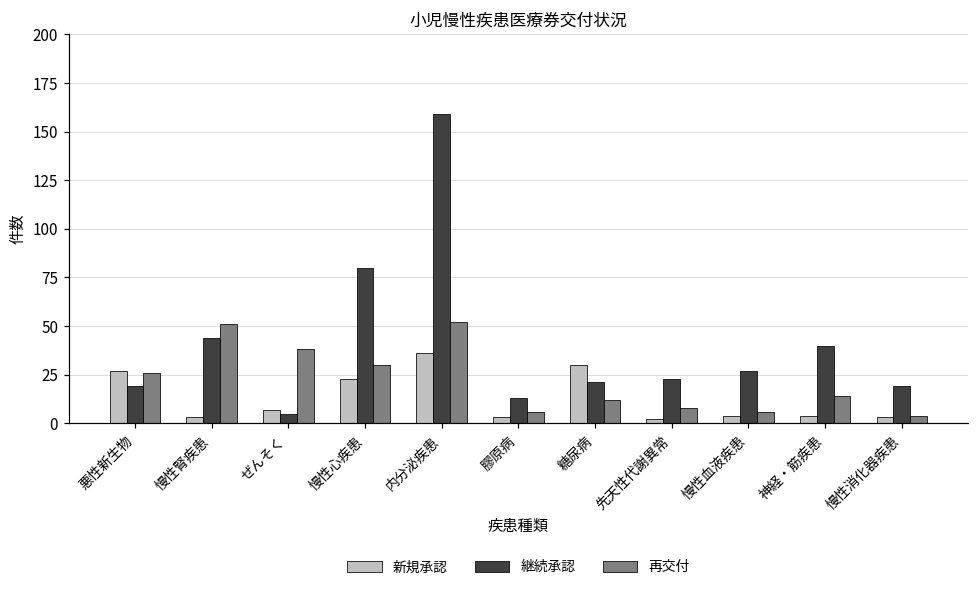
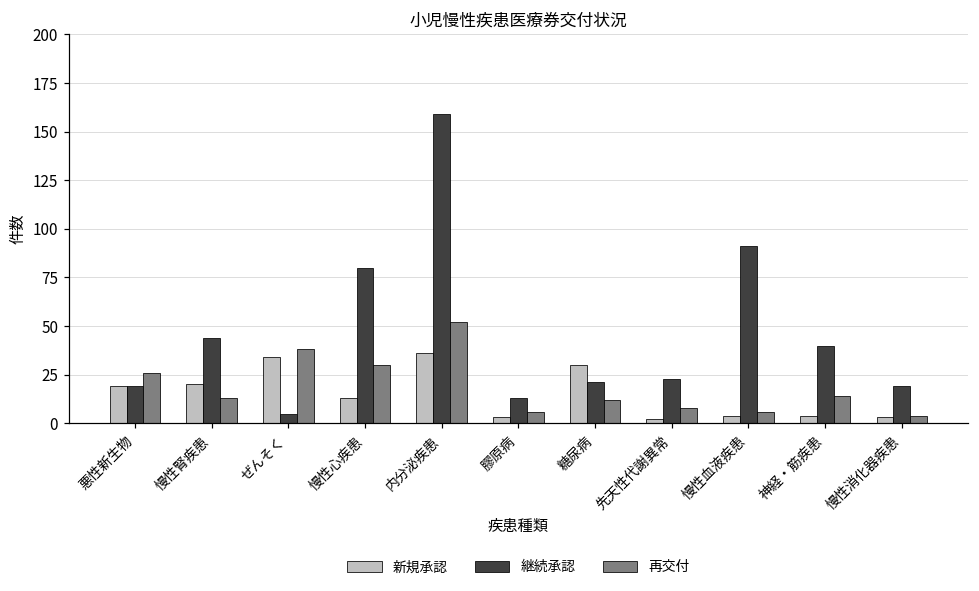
新規承認, 悪性新生物: 27 -> 19
新規承認, 慢性腎疾患: 3 -> 20
再交付, 慢性腎疾患: 51 -> 13
新規承認, ぜんそく: 7 -> 34
新規承認, 慢性心疾患: 23 -> 13
継続承認, 慢性血液疾患: 27 -> 91
